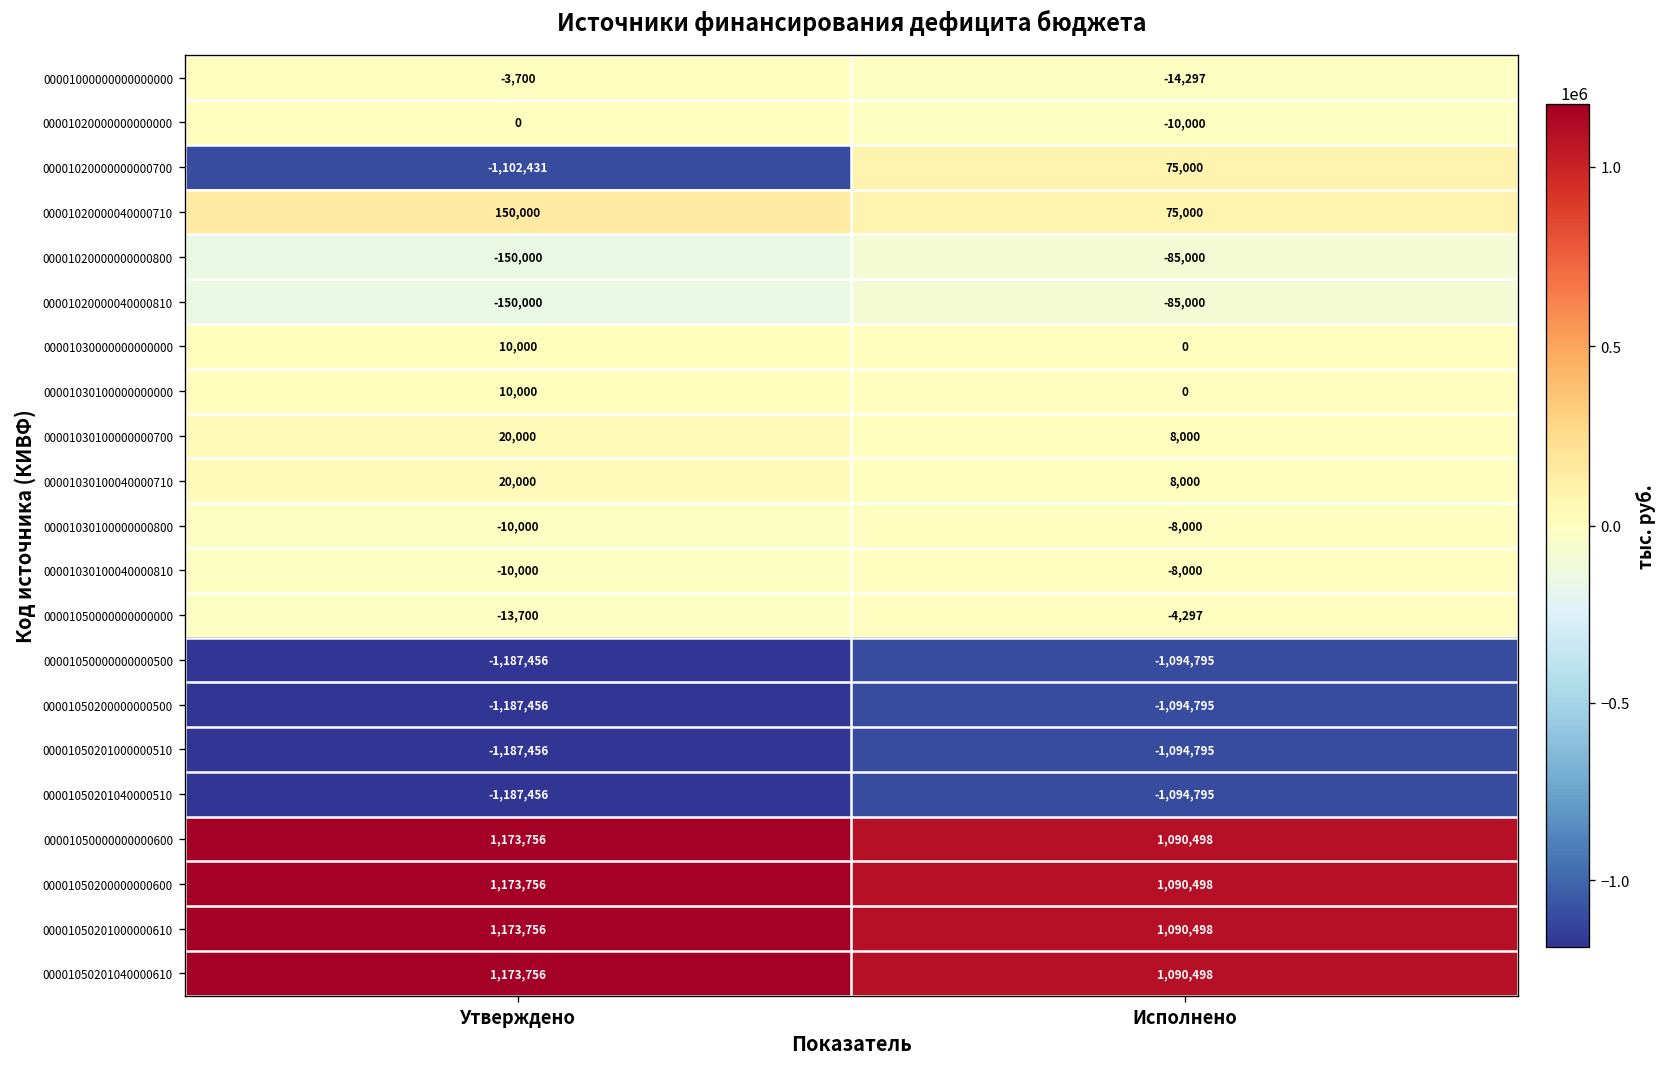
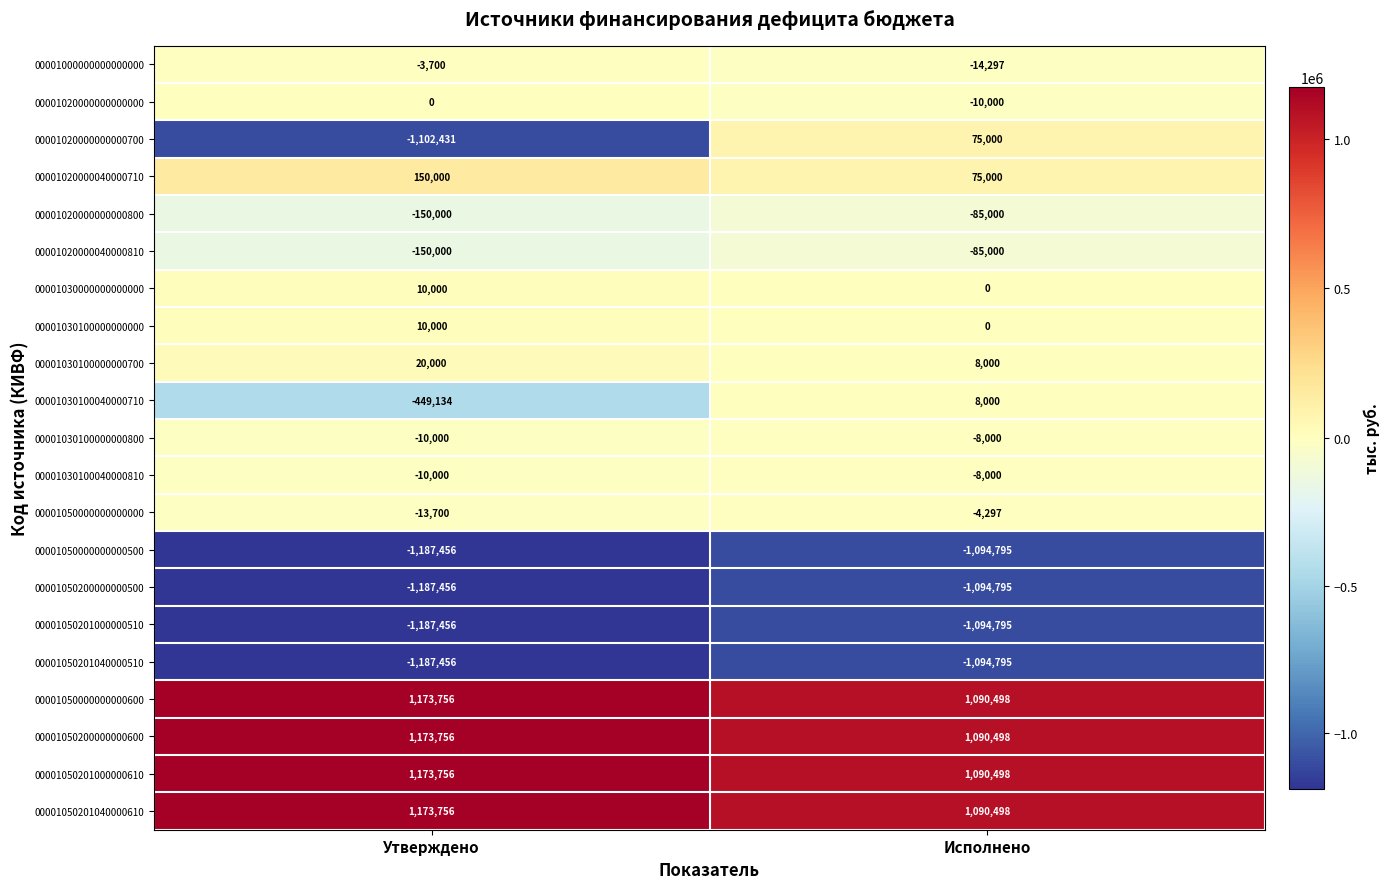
00001030100040000710, Утверждено: 20,000 -> -449,134
